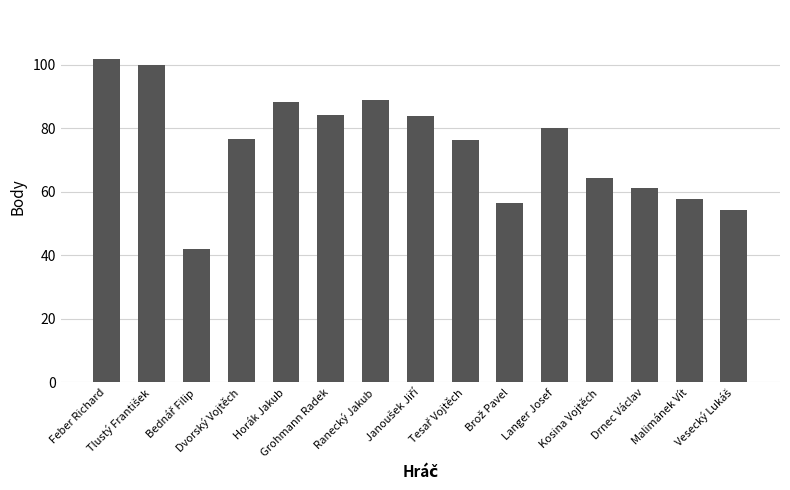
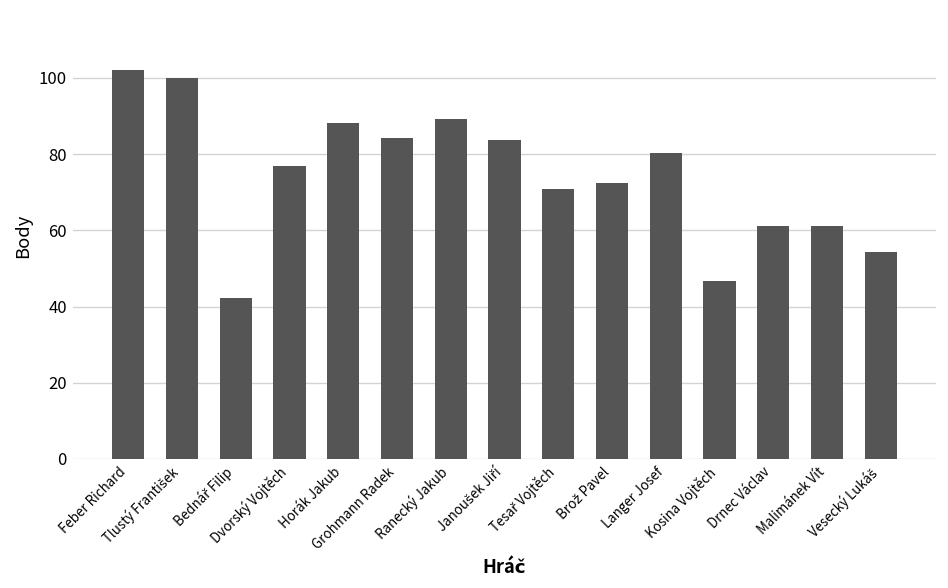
Tesař Vojtěch: 76 -> 71
Brož Pavel: 56 -> 72
Kosina Vojtěch: 64 -> 47
Malimánek Vít: 58 -> 61
